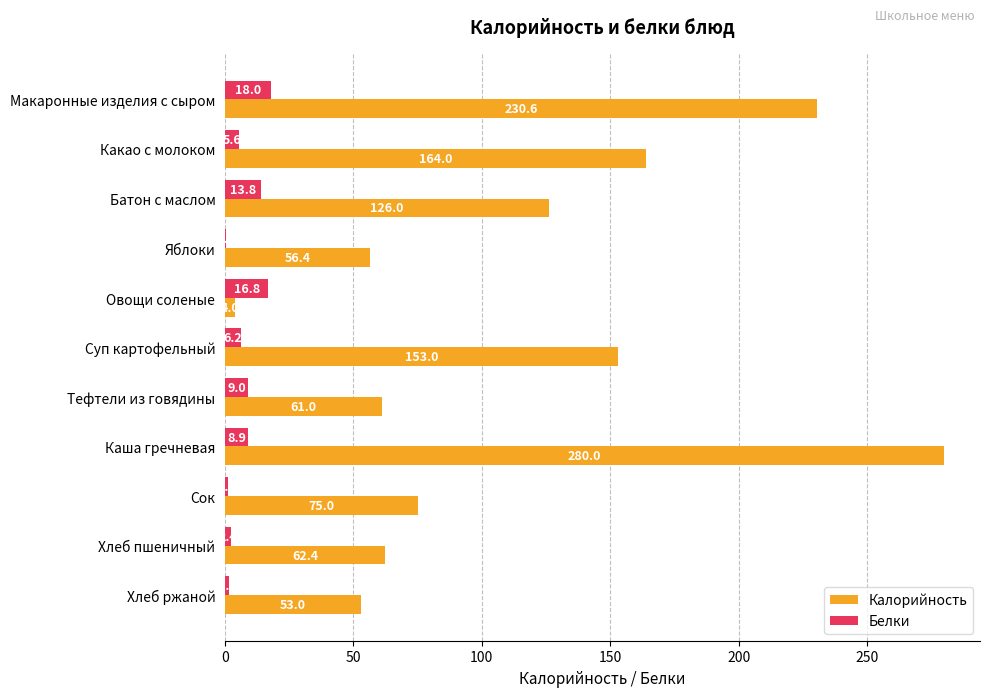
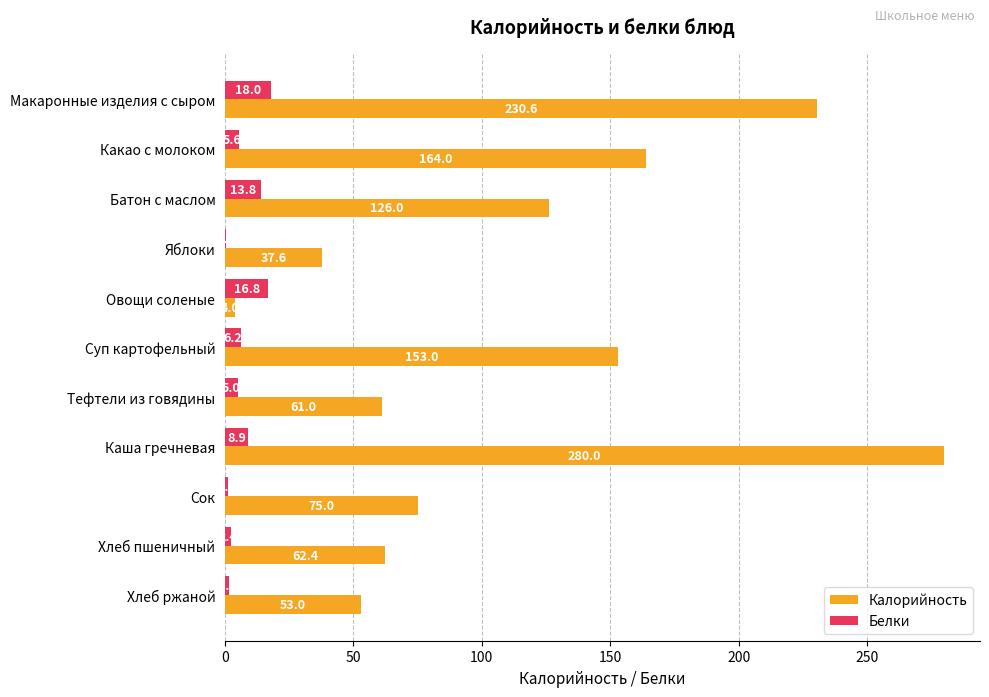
Калорийность, Яблоки: 56.4 -> 37.6
Белки, Тефтели из говядины: 9.0 -> 5.0
